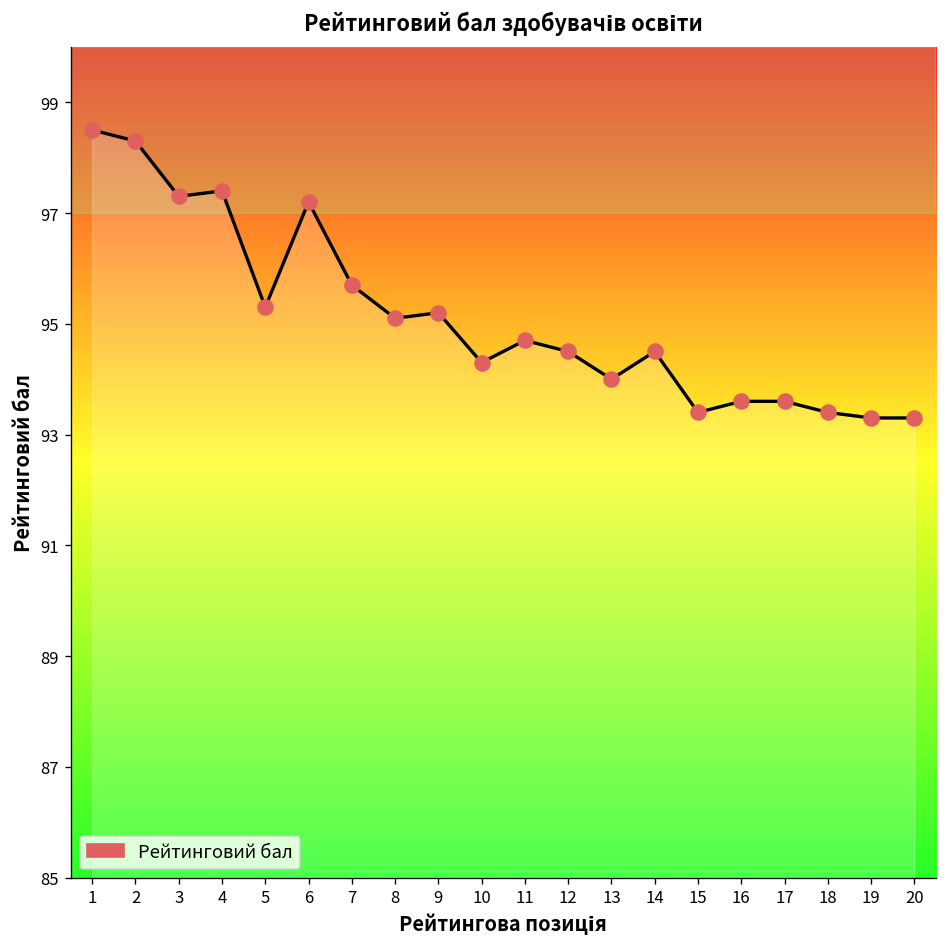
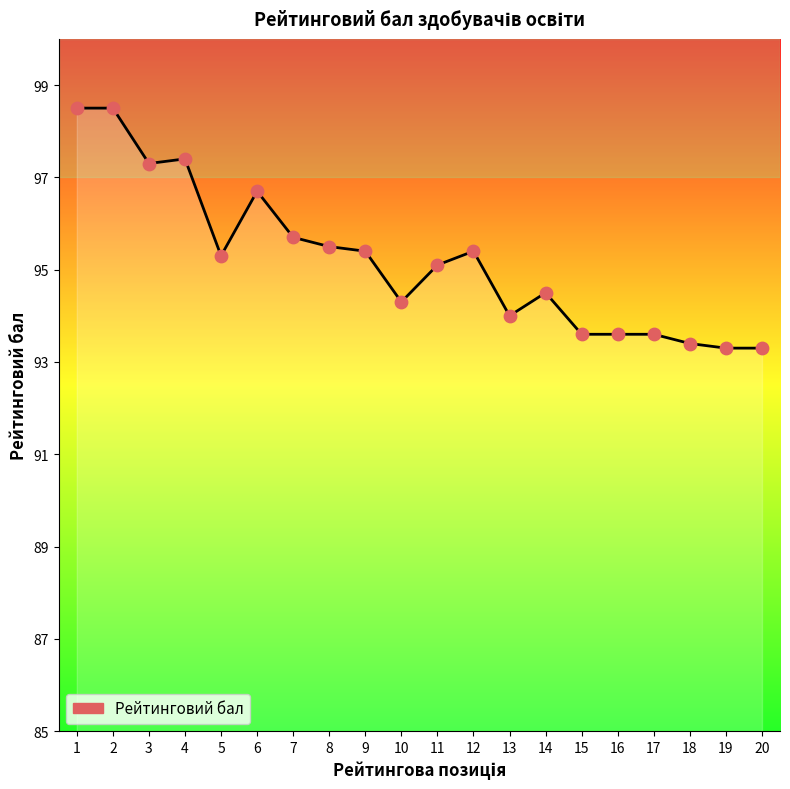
2: 98.3 -> 98.5
6: 97.2 -> 96.7
8: 95.1 -> 95.5
9: 95.2 -> 95.4
11: 94.7 -> 95.1
12: 94.5 -> 95.4
15: 93.4 -> 93.6
